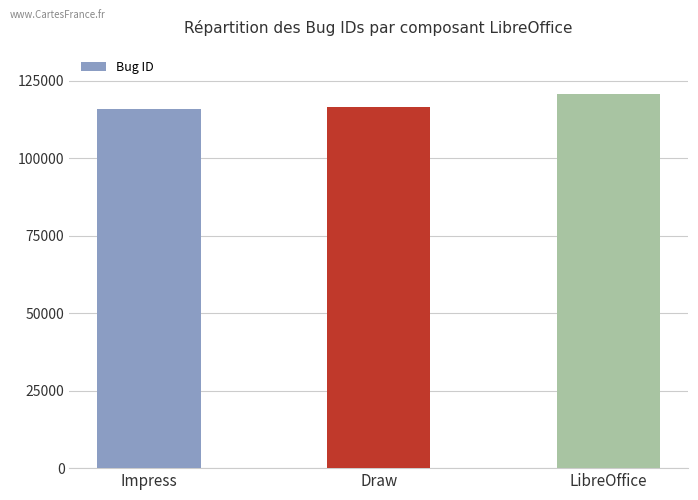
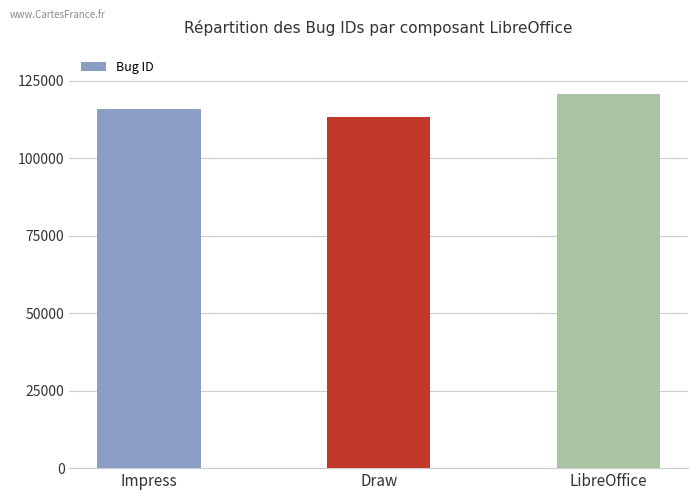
Draw: 117000 -> 113000
